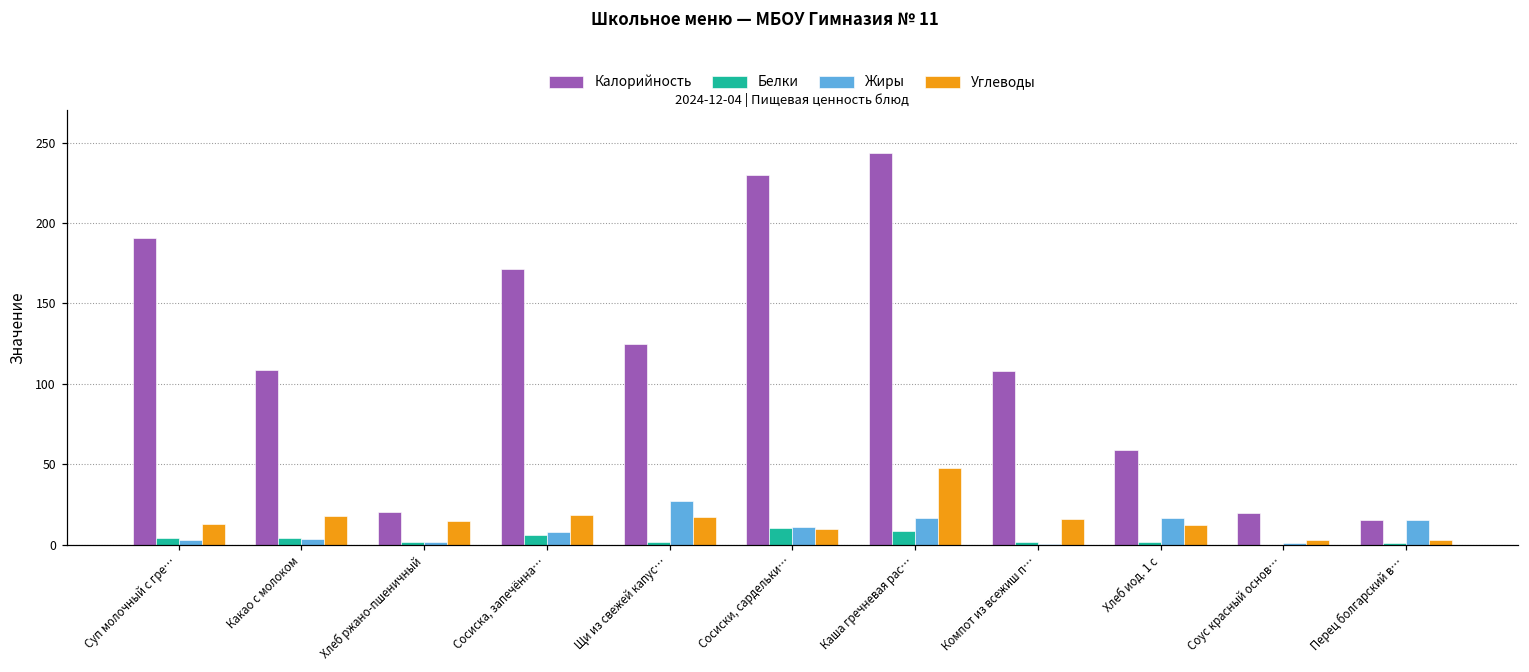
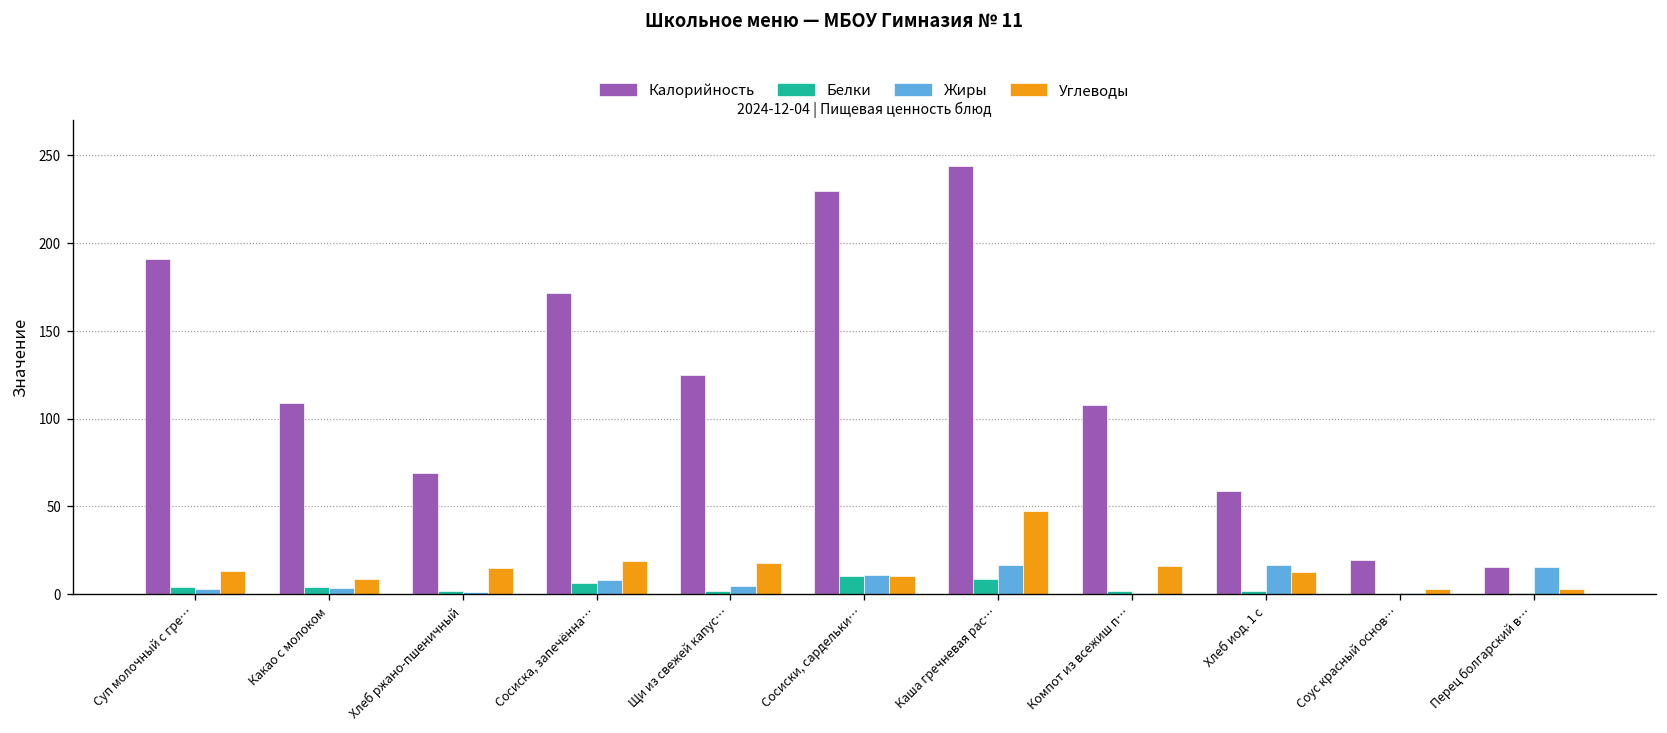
Углеводы, Какао с молоком: 18 -> 8
Калорийность, Хлеб ржано-пшеничный: 20 -> 69
Жиры, Щи из свежей капус…: 27 -> 4
